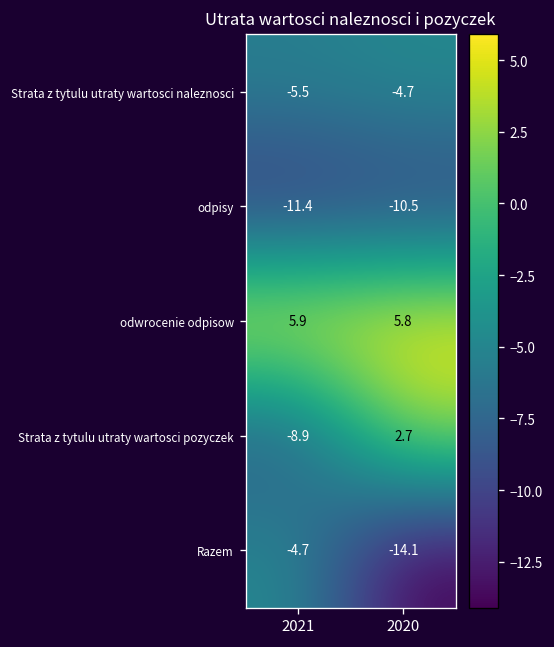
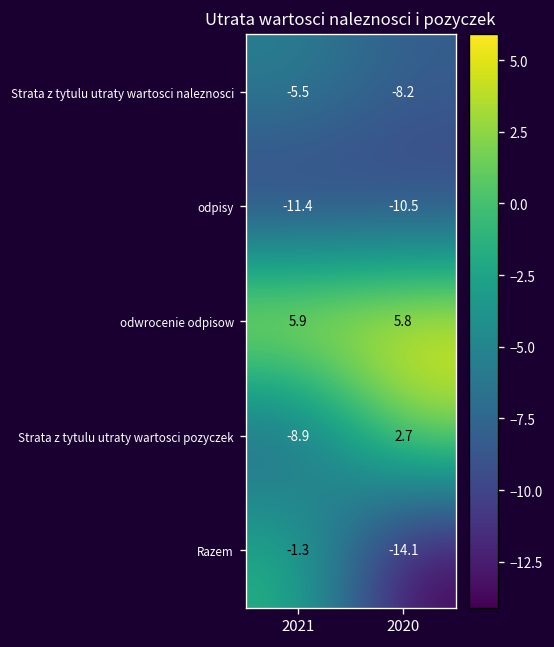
Strata z tytulu utraty wartosci naleznosci, 2020: -4.7 -> -8.2
Razem, 2021: -4.7 -> -1.3
